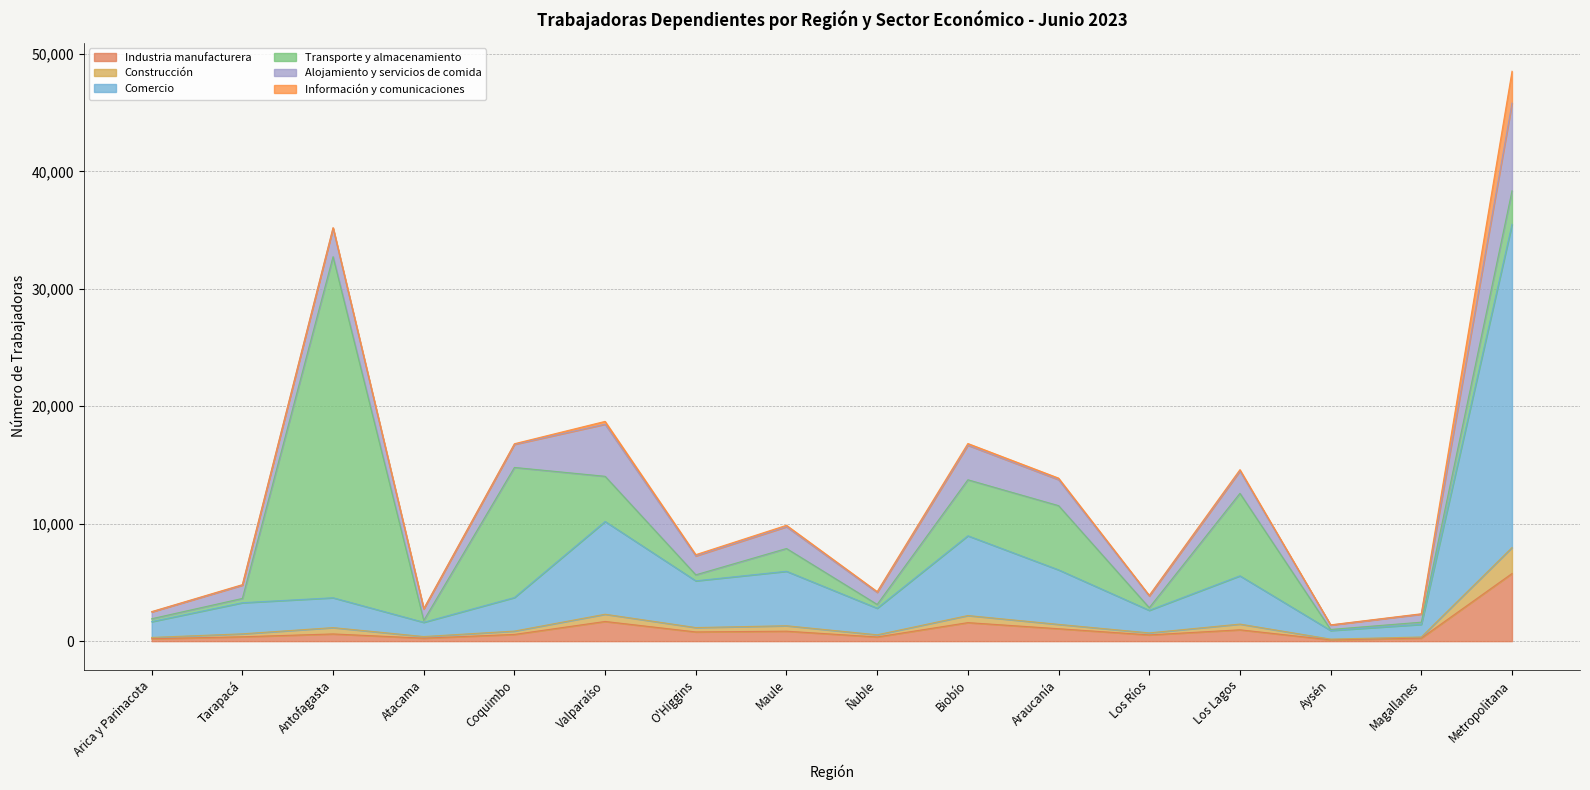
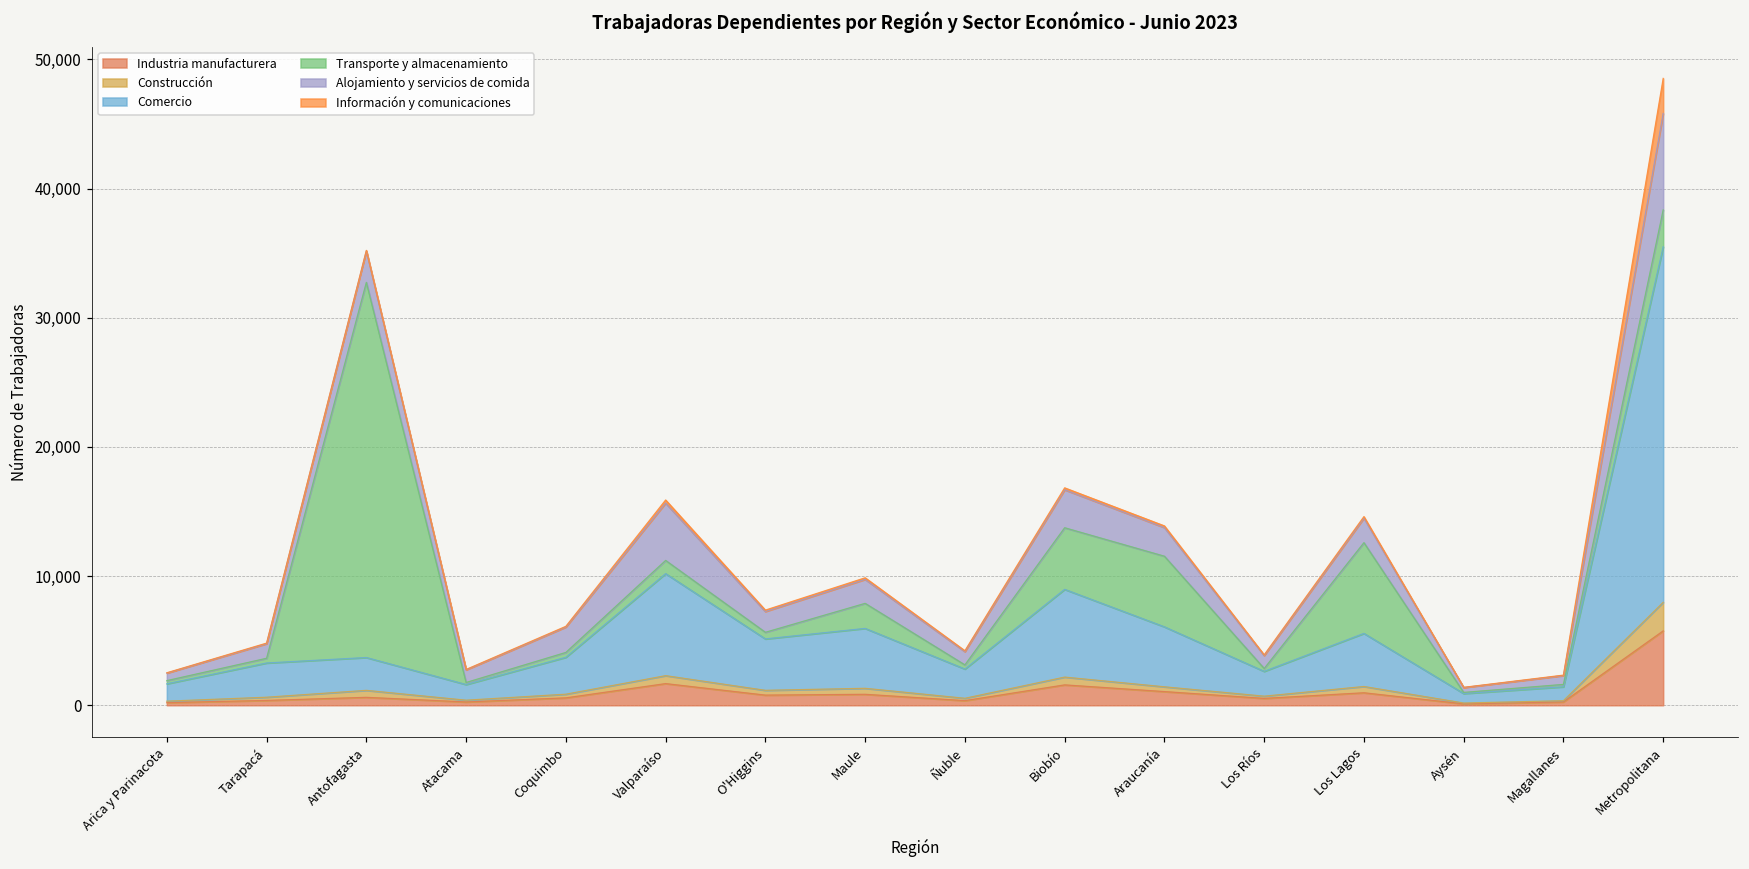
Transporte y almacenamiento, Coquimbo: 11,100 -> 400
Transporte y almacenamiento, Valparaíso: 3,800 -> 1,000
